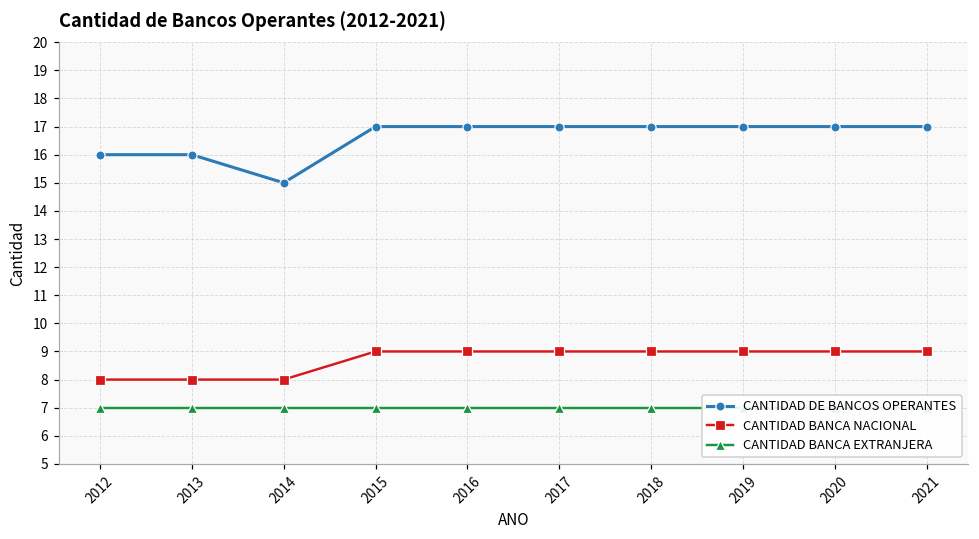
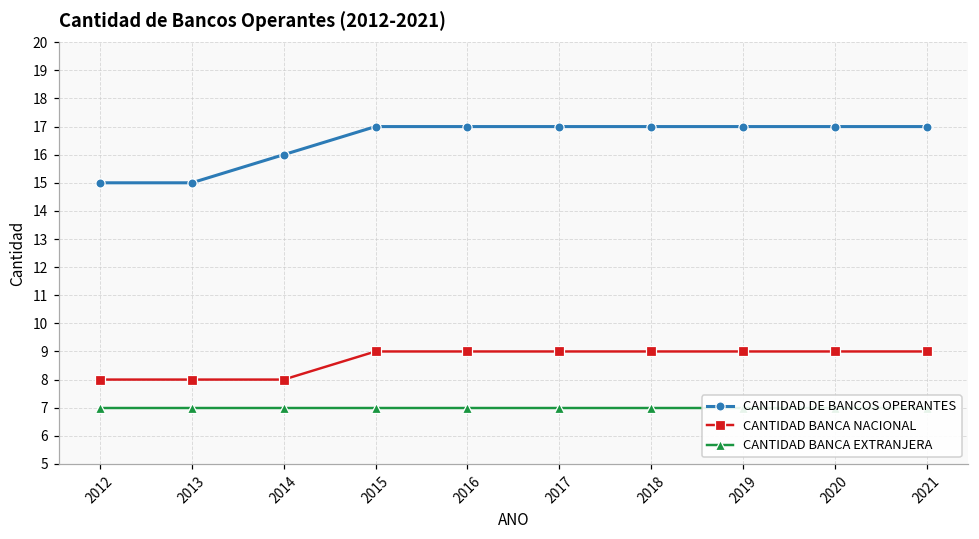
CANTIDAD DE BANCOS OPERANTES, 2012: 16 -> 15
CANTIDAD DE BANCOS OPERANTES, 2013: 16 -> 15
CANTIDAD DE BANCOS OPERANTES, 2014: 15 -> 16
